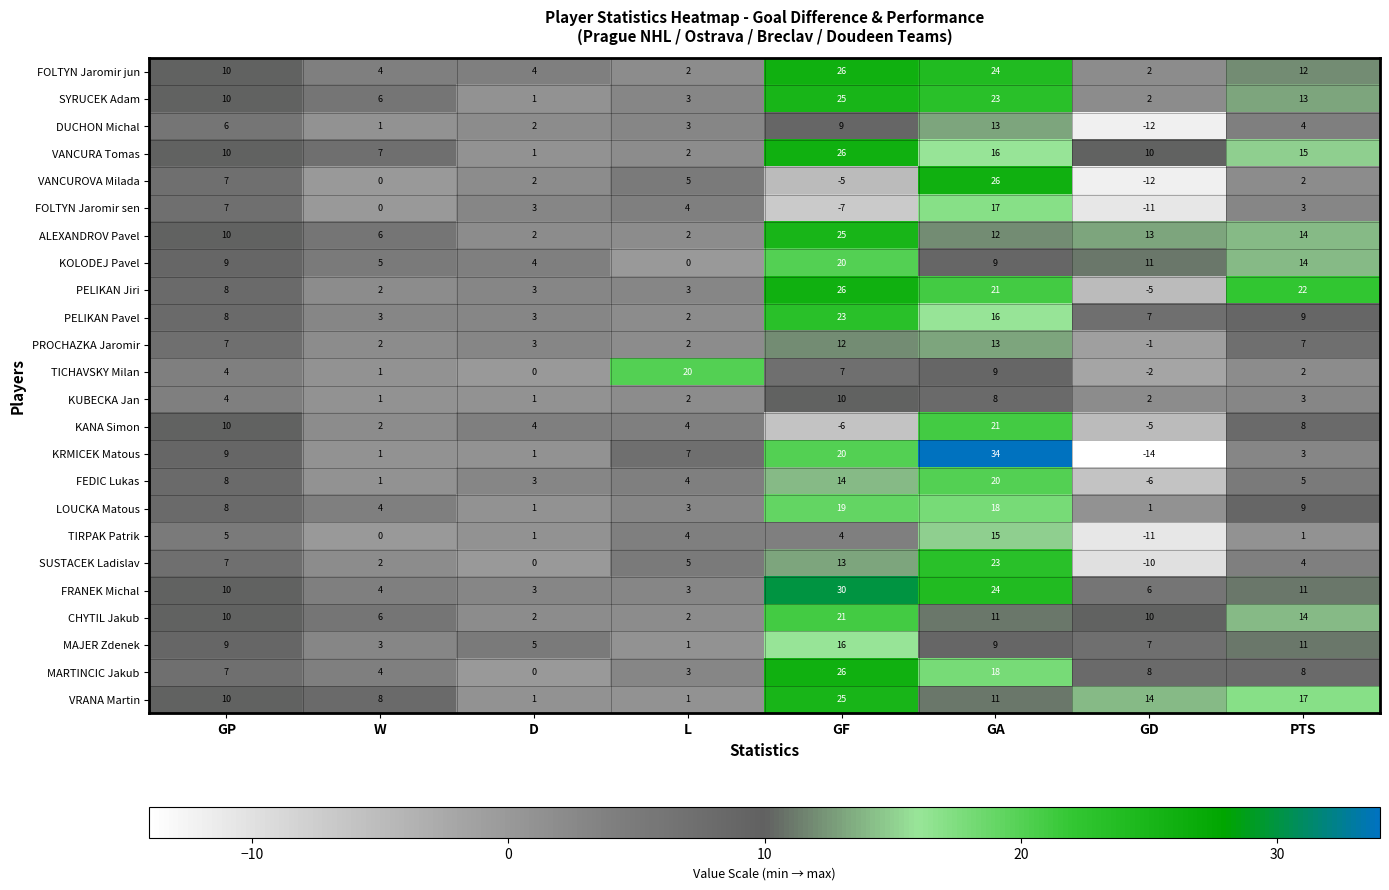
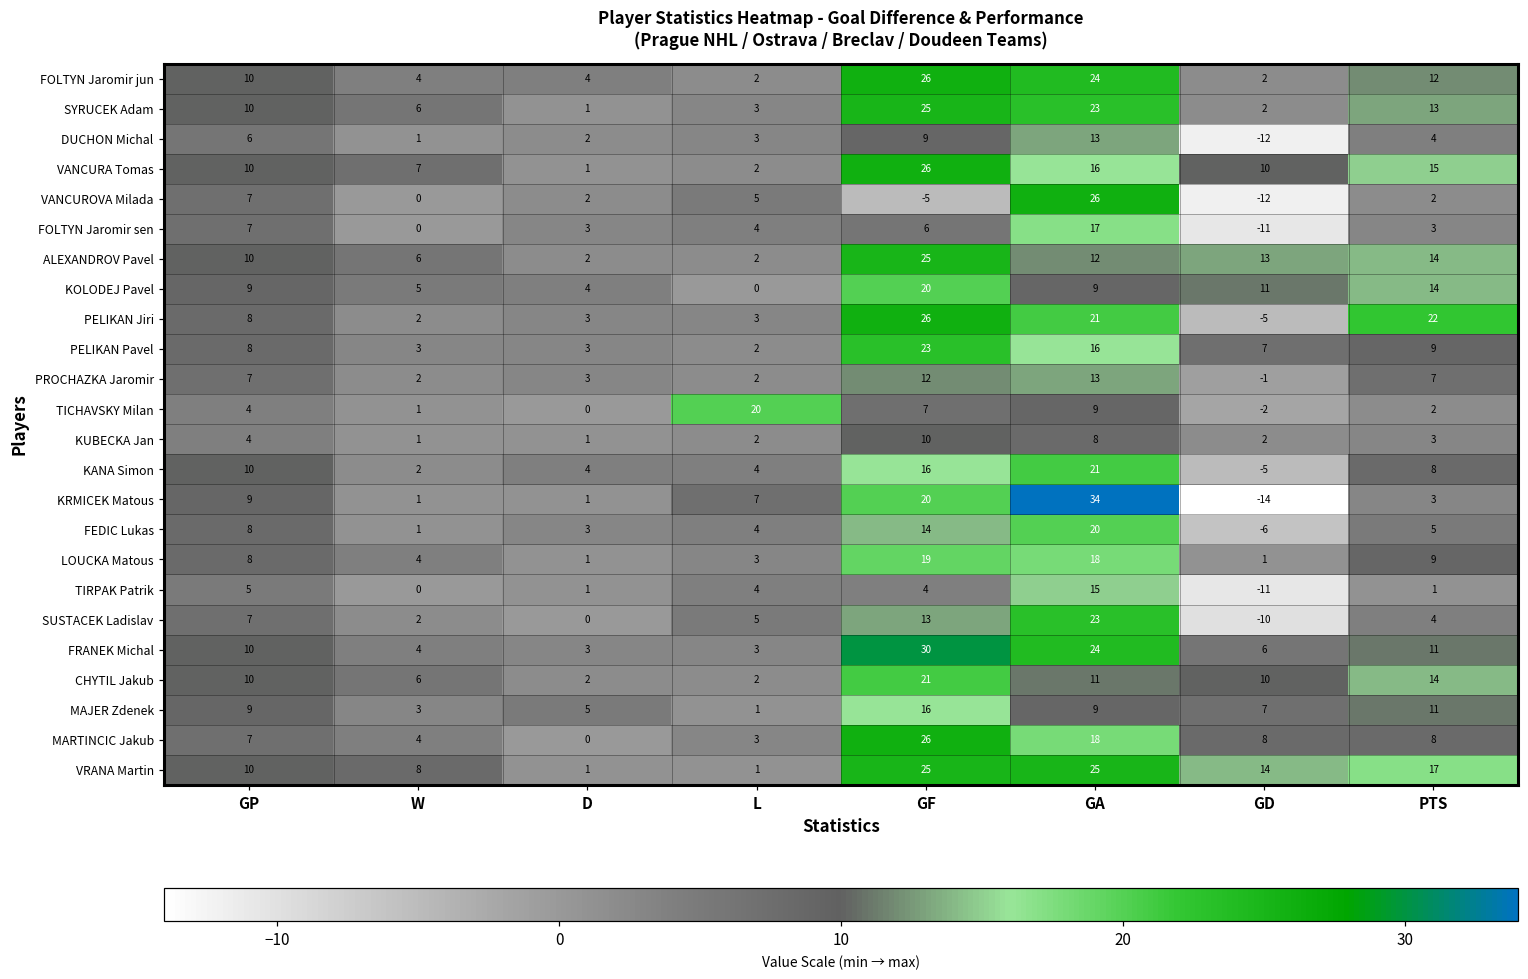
FOLTYN Jaromir sen, GF: -7 -> 6
KANA Simon, GF: -6 -> 16
VRANA Martin, GA: 11 -> 25
